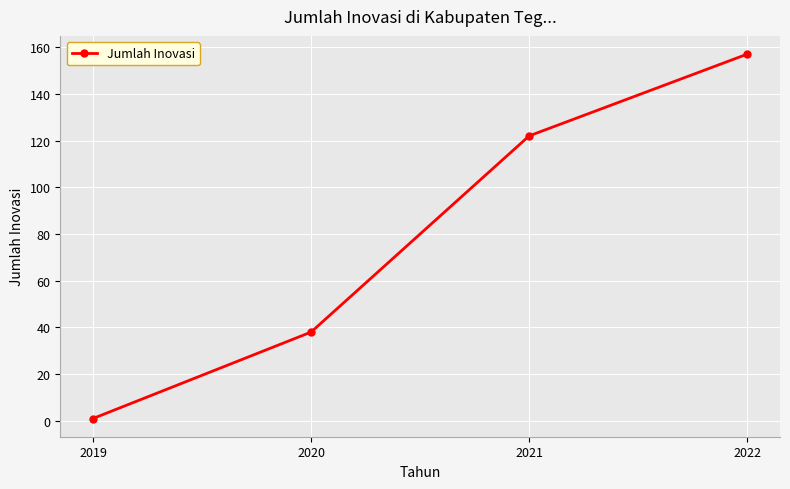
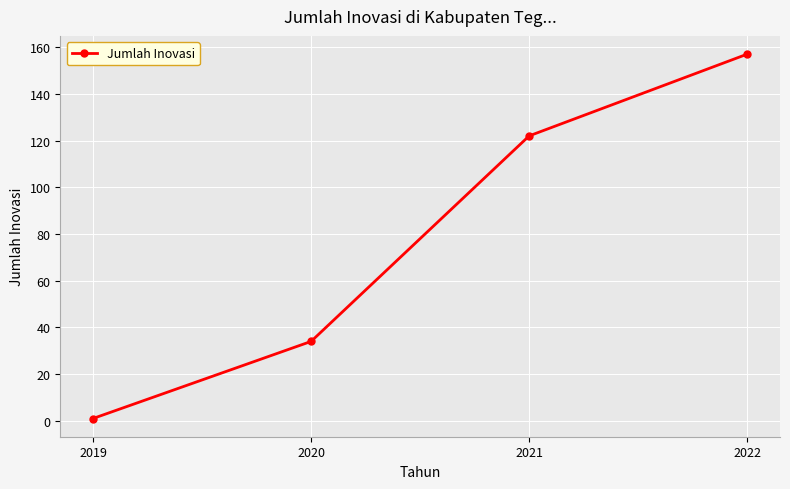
2020: 38 -> 34
